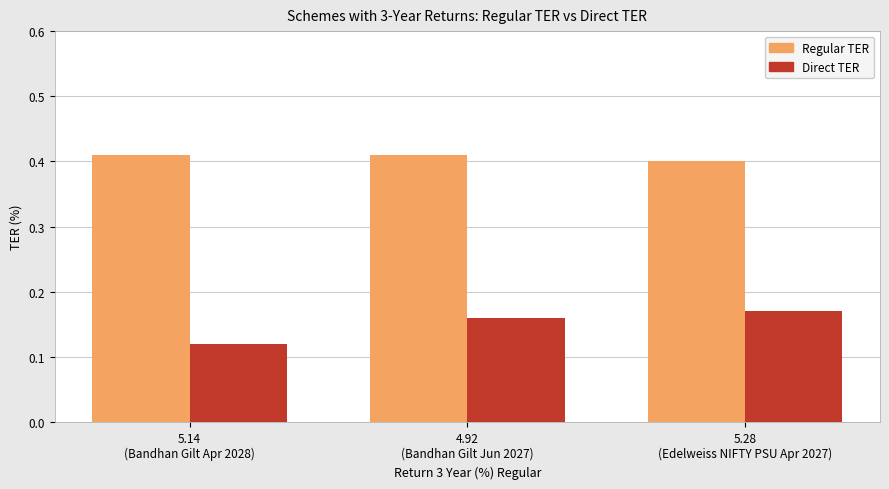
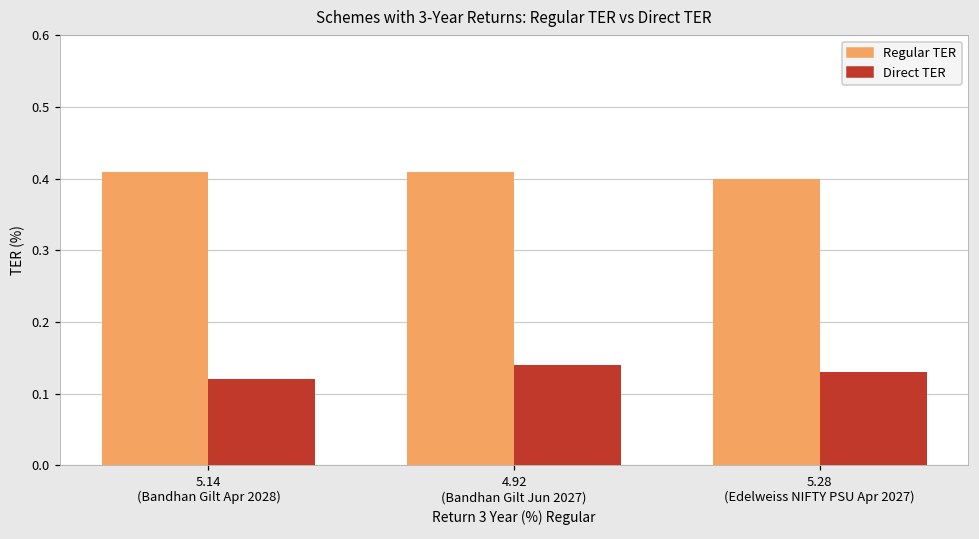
Direct TER, 4.92 (Bandhan Gilt Jun 2027): 0.16 -> 0.14
Direct TER, 5.28 (Edelweiss NIFTY PSU Apr 2027): 0.17 -> 0.13
